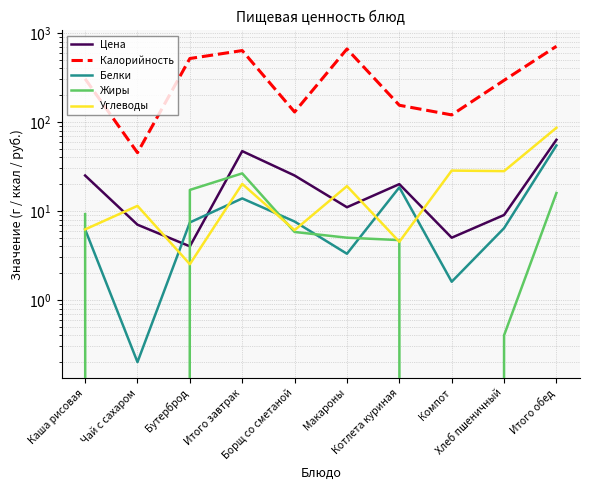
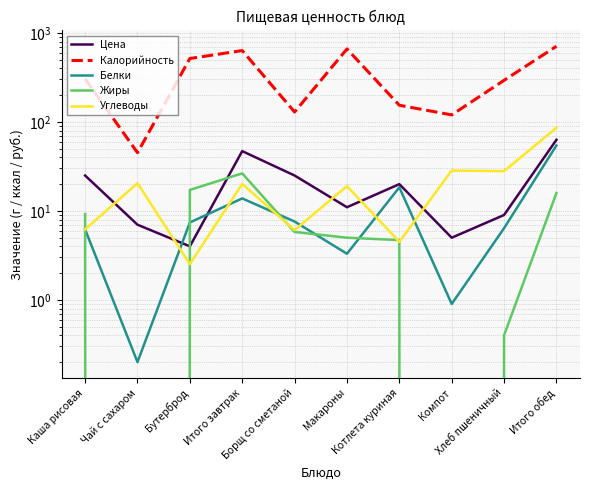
Углеводы, Чай с сахаром: 11 -> 21
Белки, Компот: 1.6 -> 0.9
